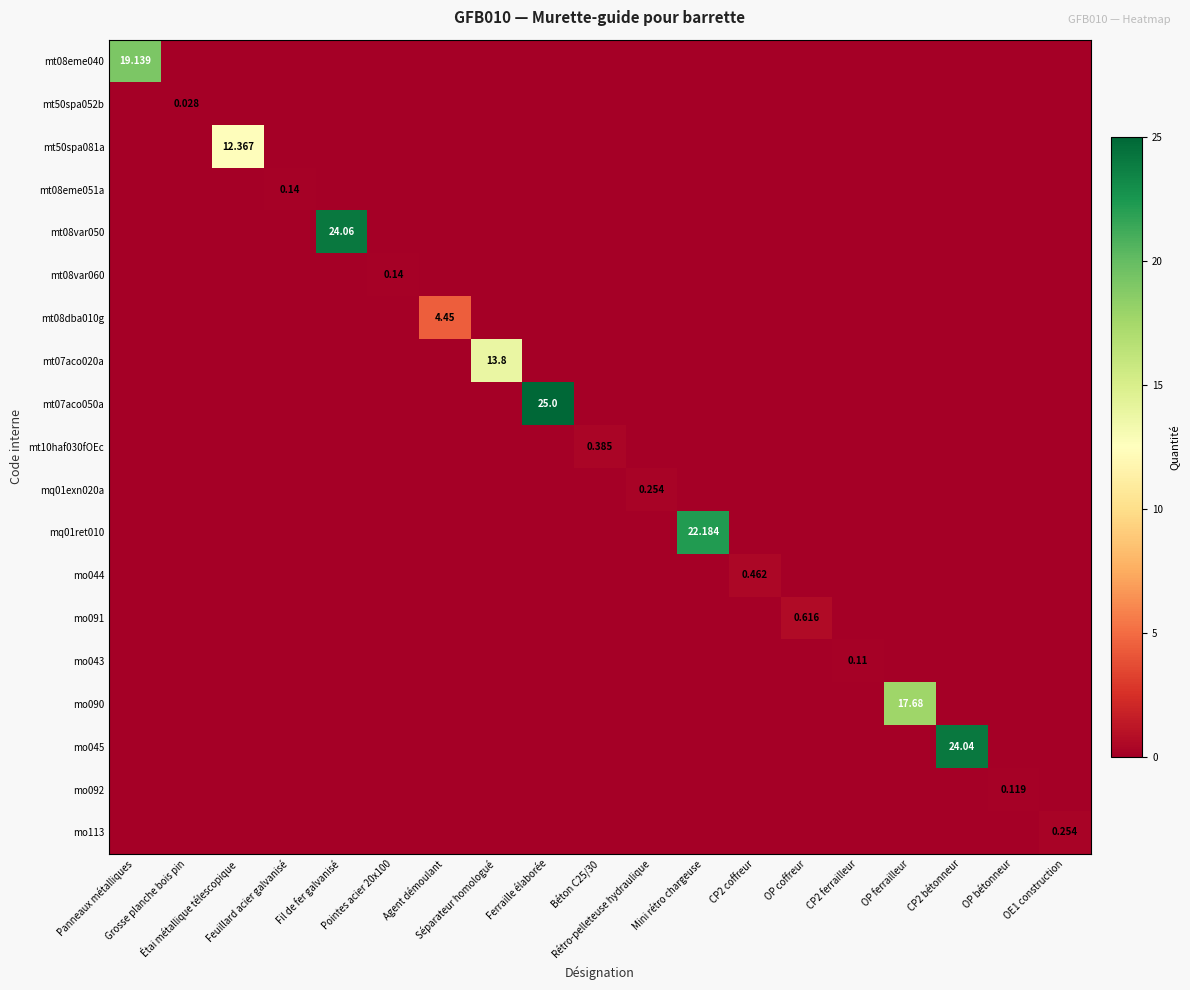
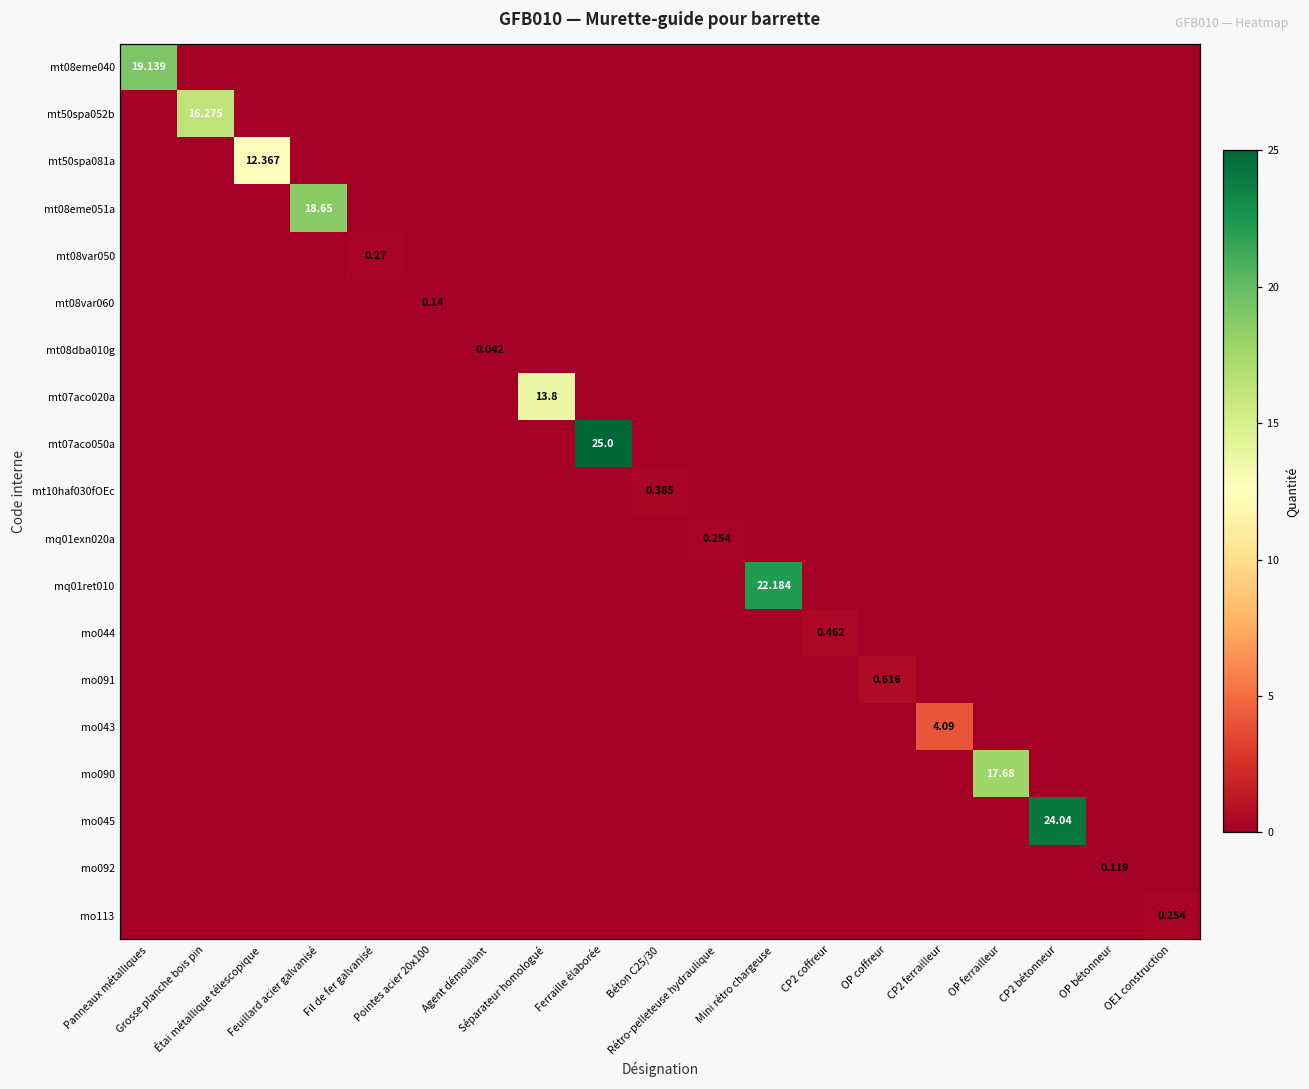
mt50spa052b, Grosse planche bois pin: 0.028 -> 16.275
mt08eme051a, Feuillard acier galvanisé: 0.14 -> 18.65
mt08var050, Fil de fer galvanisé: 24.06 -> 0.27
mt08dba010g, Agent démoulant: 4.45 -> 0.042
mo043, CP2 ferrailleur: 0.11 -> 4.09
